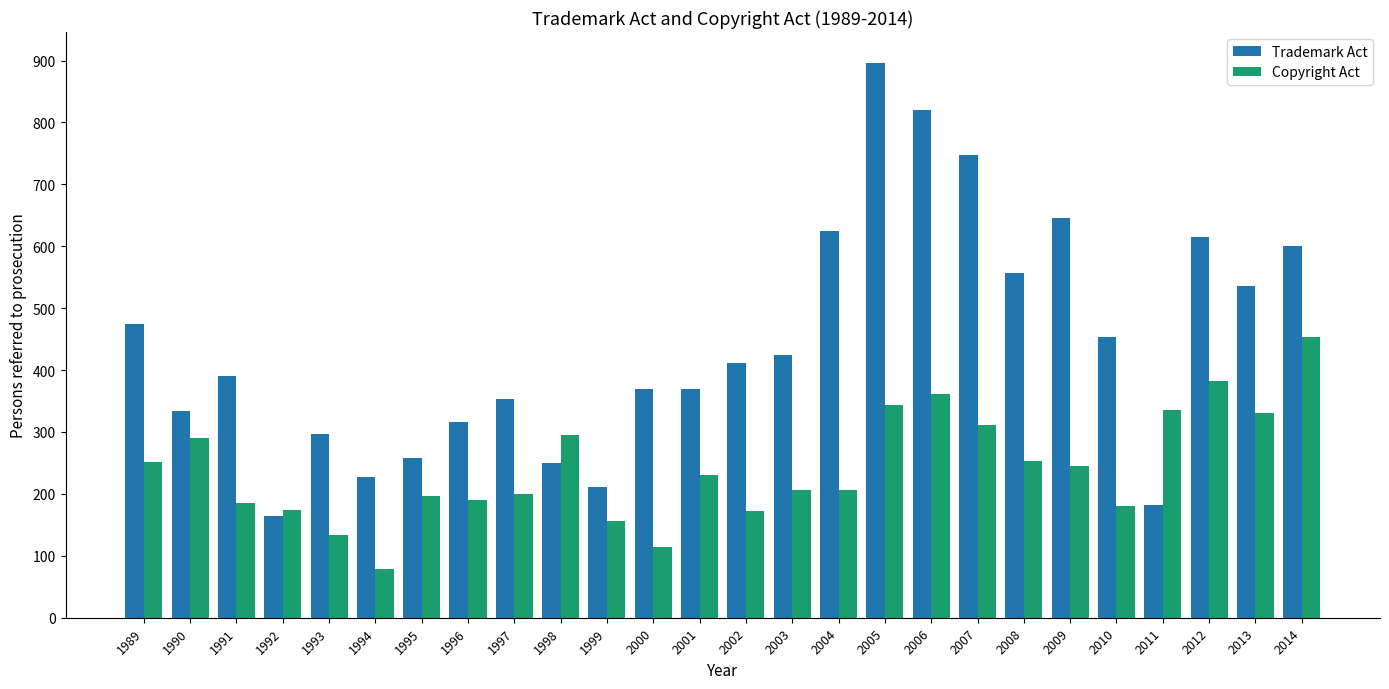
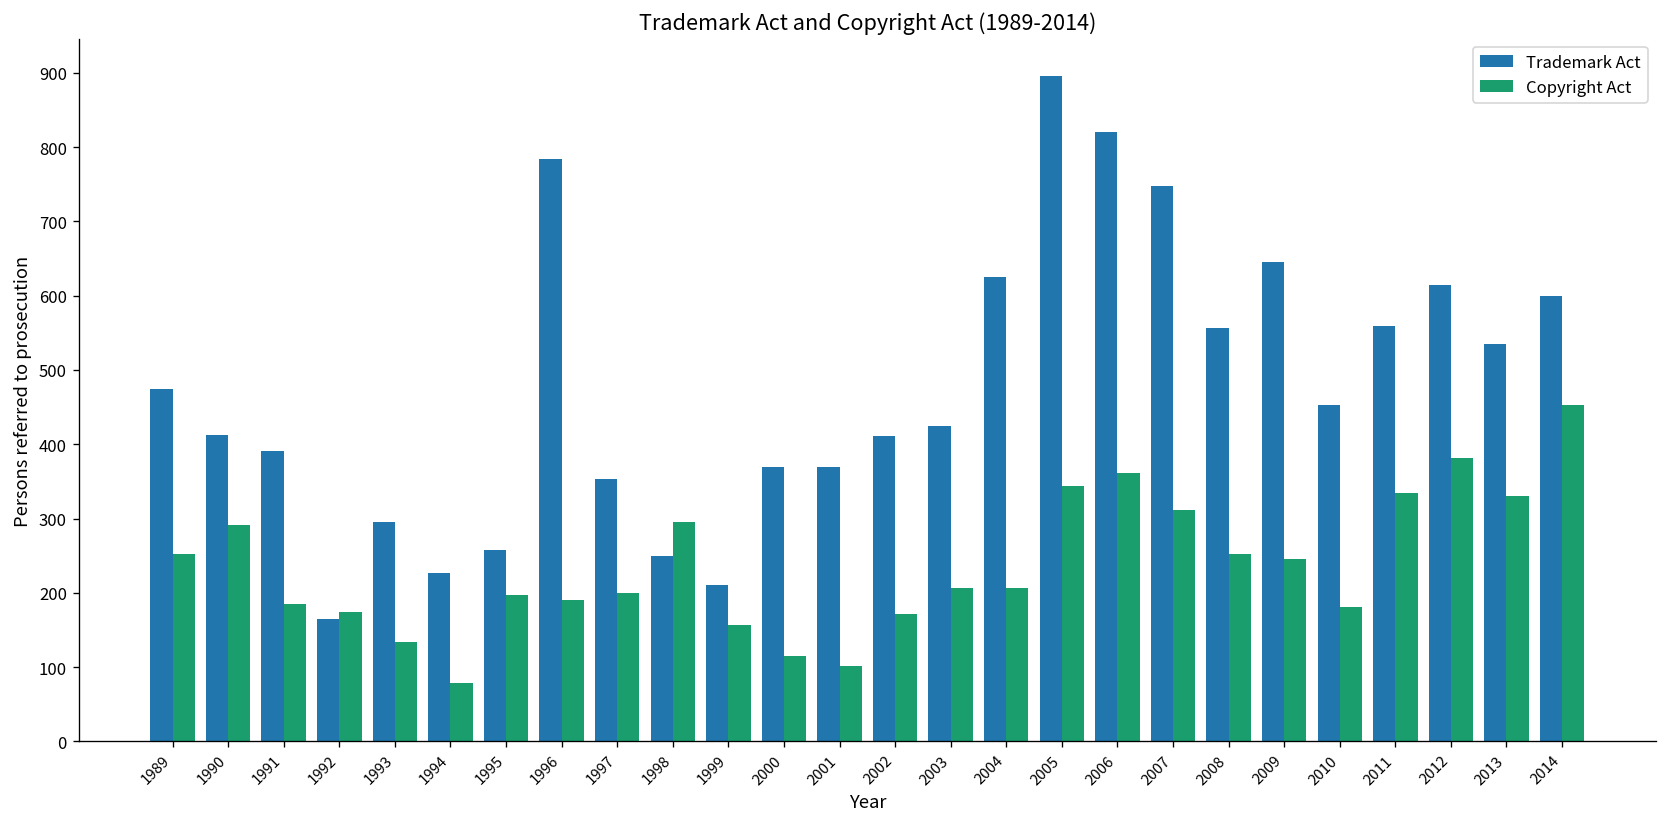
Trademark Act, 1990: 330 -> 410
Trademark Act, 1996: 320 -> 780
Copyright Act, 2001: 230 -> 100
Trademark Act, 2011: 180 -> 560
